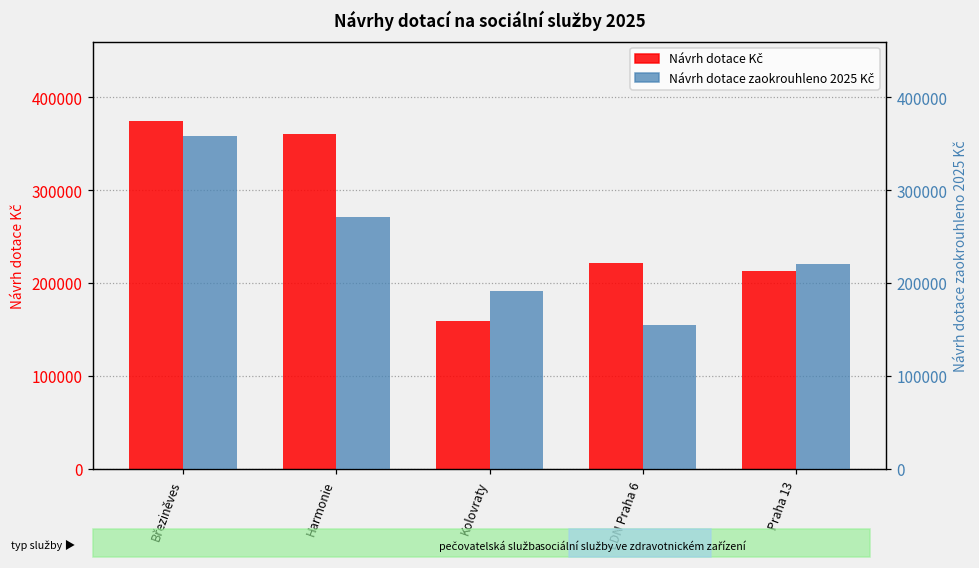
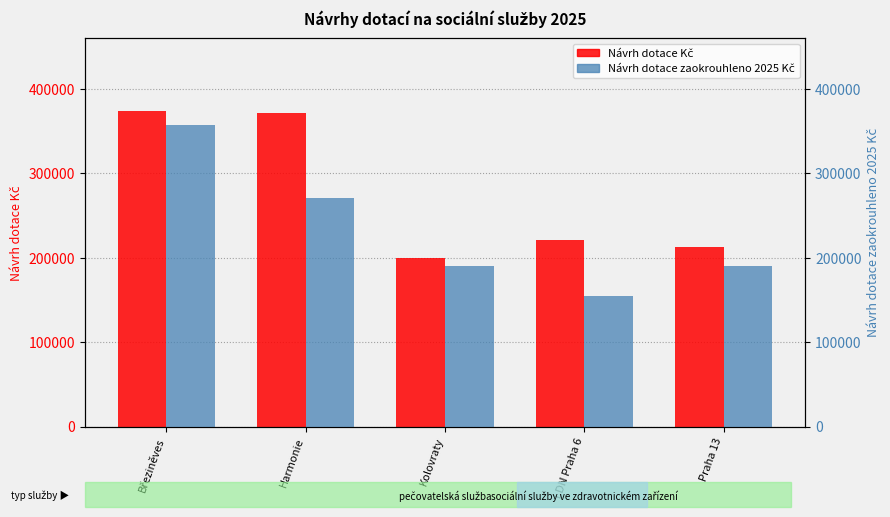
Návrh dotace Kč, Harmonie: 360000 -> 370000
Návrh dotace Kč, Kolovraty: 160000 -> 200000
Návrh dotace zaokrouhleno 2025 Kč, Praha 13: 220000 -> 190000
